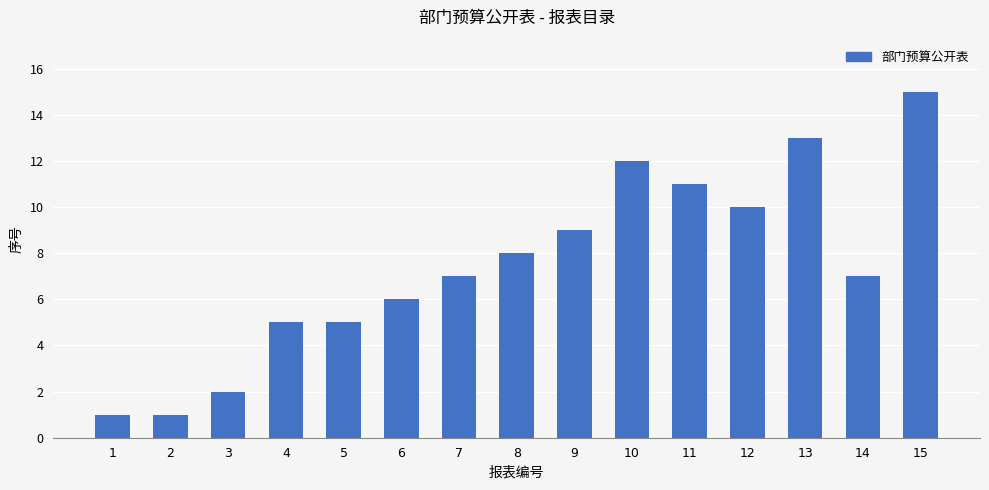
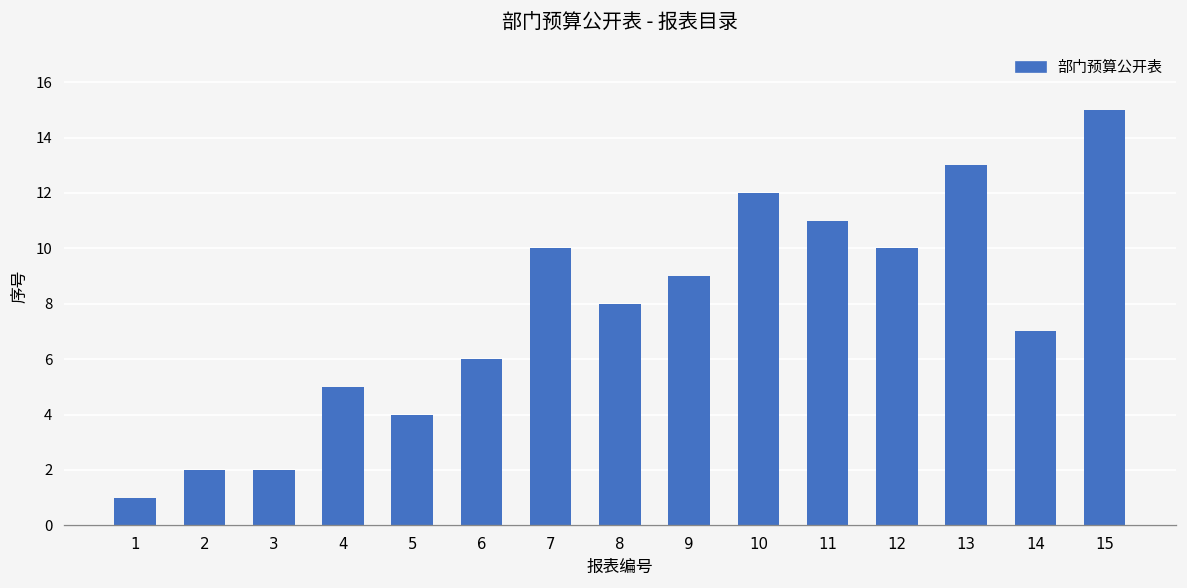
2: 1 -> 2
5: 5 -> 4
7: 7 -> 10
